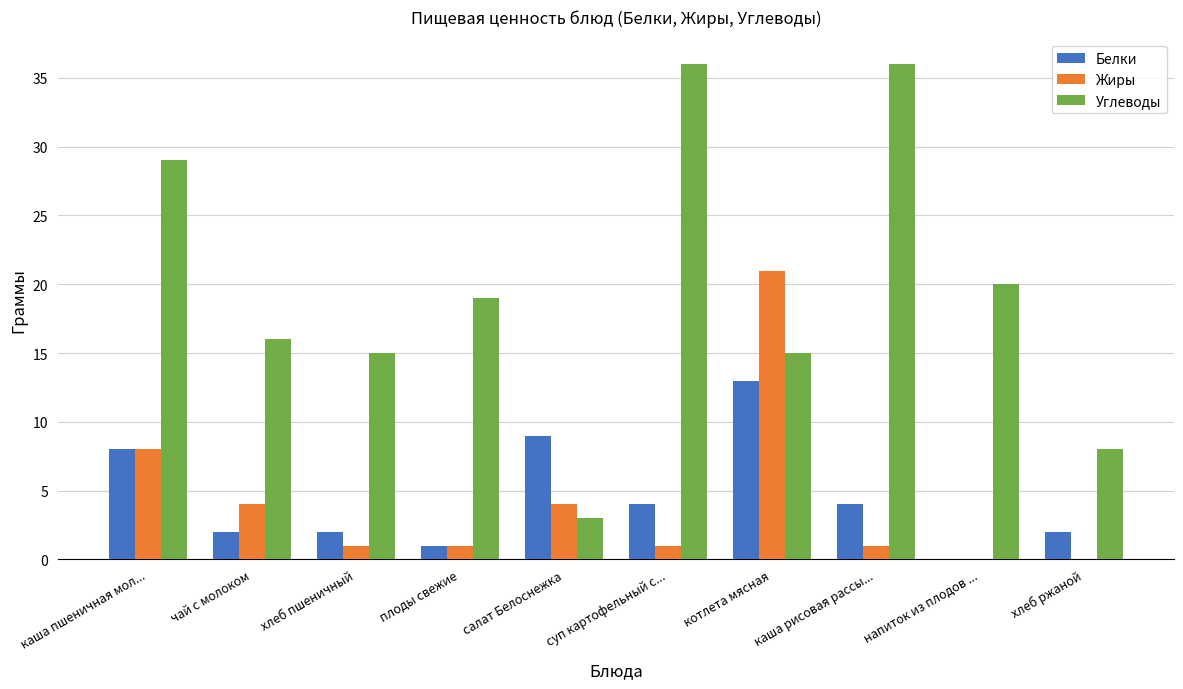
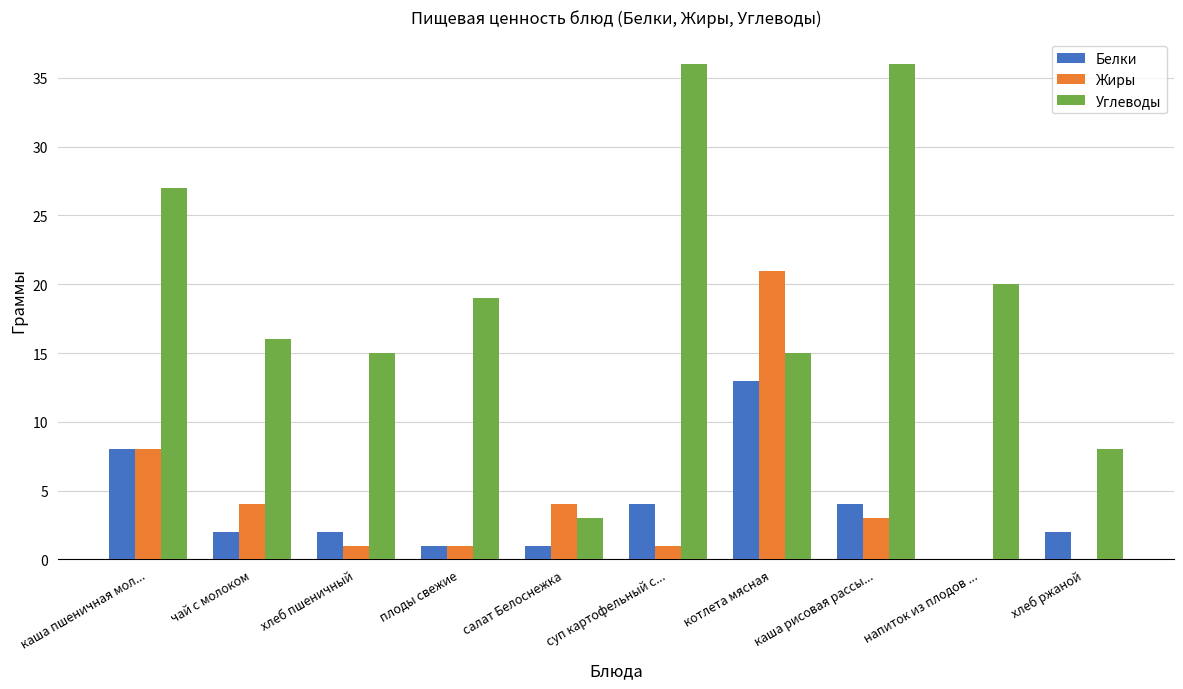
Углеводы, каша пшеничная мол...: 29 -> 27
Белки, салат Белоснежка: 9 -> 1
Жиры, каша рисовая рассы...: 1 -> 3
